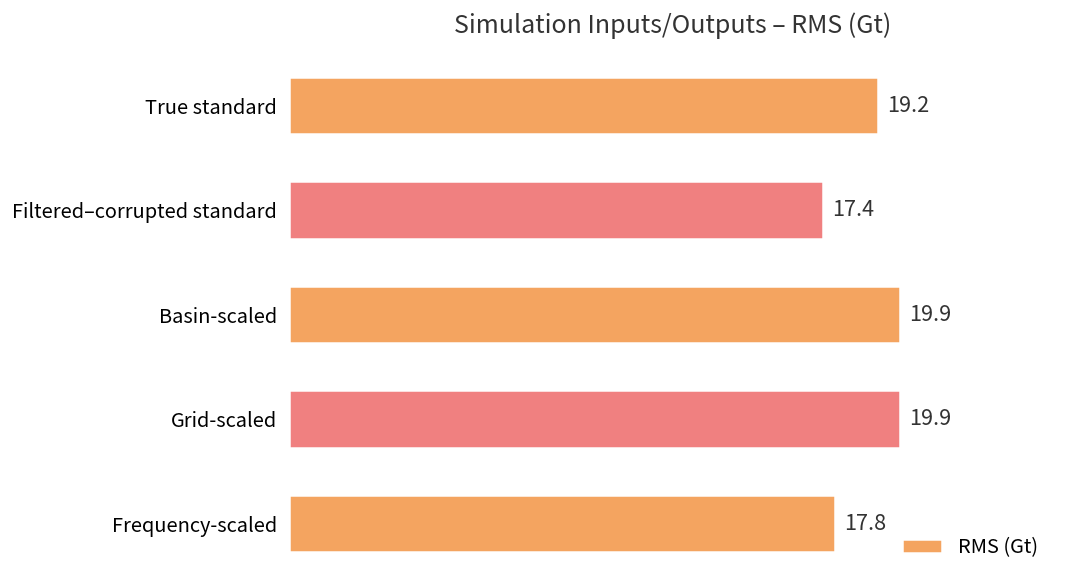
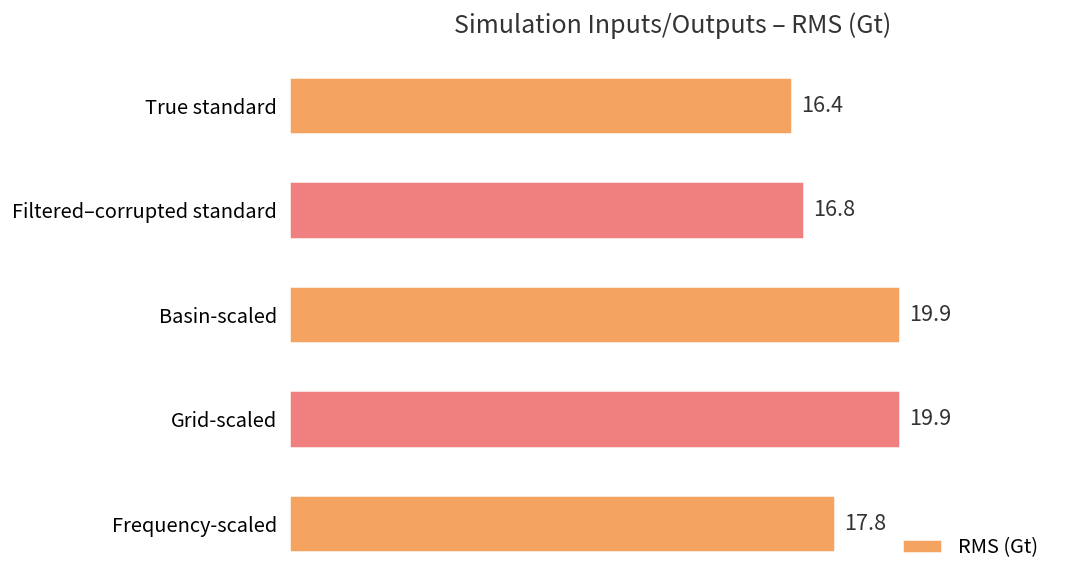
True standard: 19.2 -> 16.4
Filtered–corrupted standard: 17.4 -> 16.8
